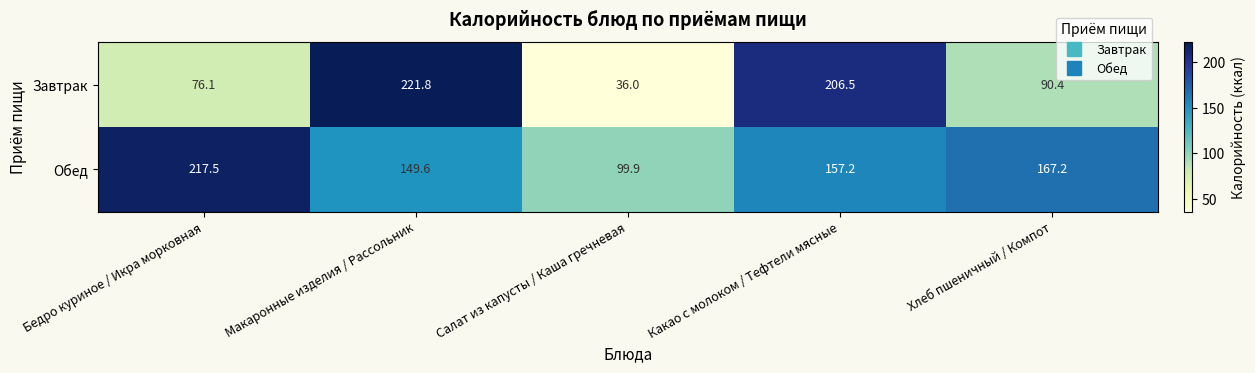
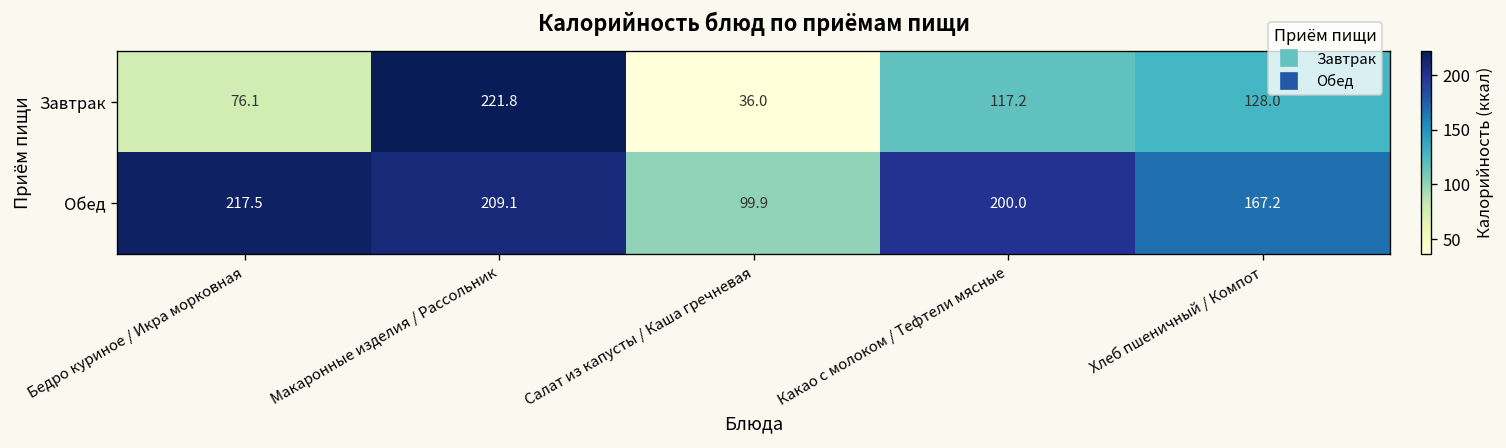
Завтрак, Какао с молоком / Тефтели мясные: 206.5 -> 117.2
Завтрак, Хлеб пшеничный / Компот: 90.4 -> 128.0
Обед, Макаронные изделия / Рассольник: 149.6 -> 209.1
Обед, Какао с молоком / Тефтели мясные: 157.2 -> 200.0
